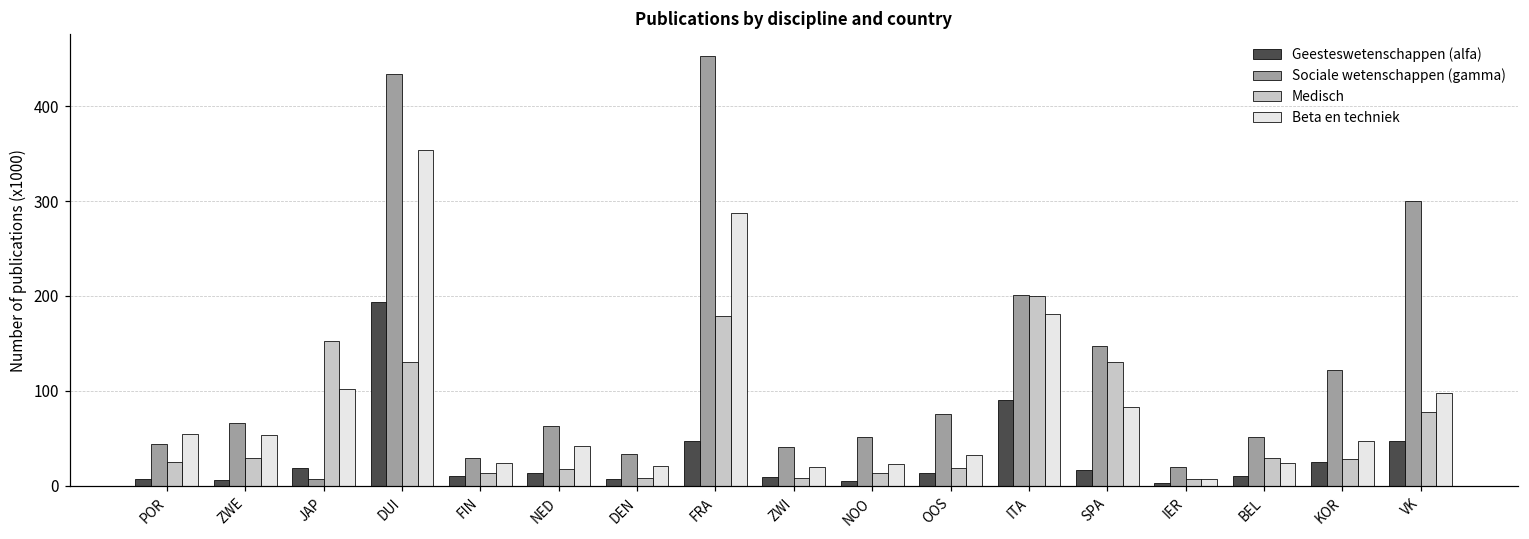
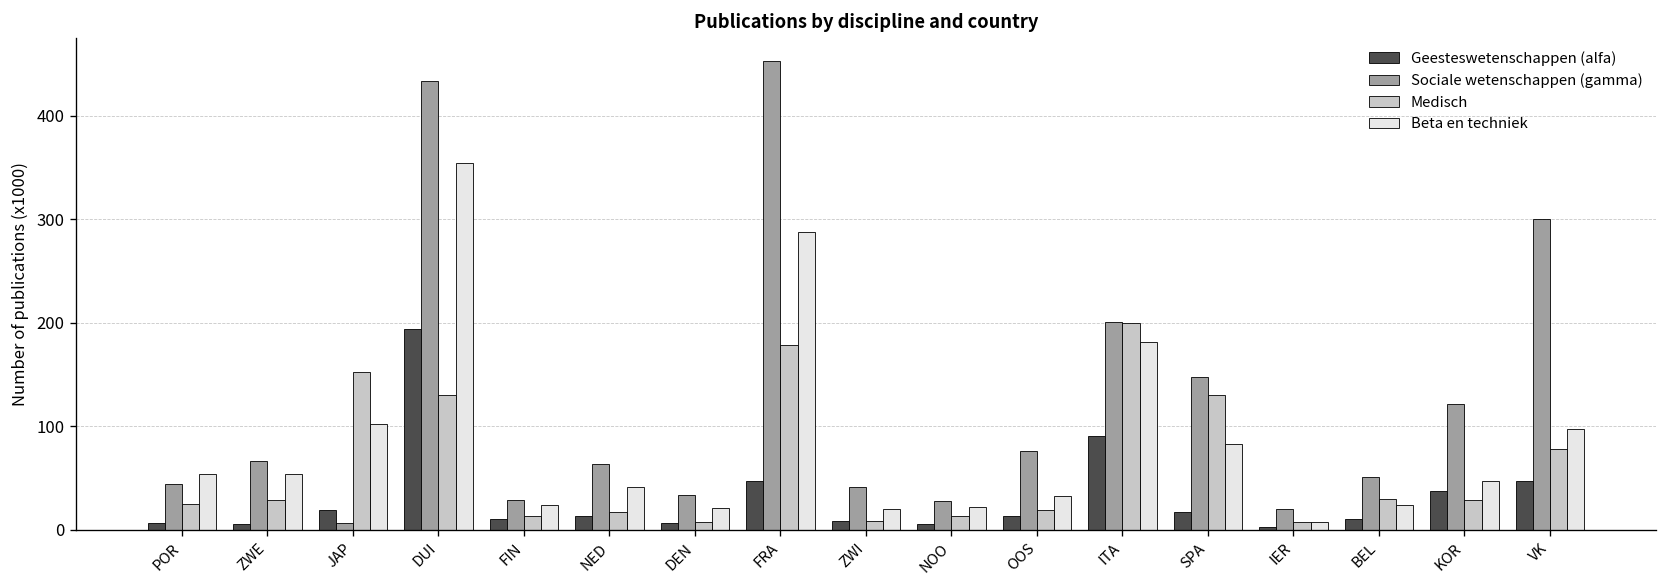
Sociale wetenschappen (gamma), NOO: 50 -> 30
Geesteswetenschappen (alfa), KOR: 20 -> 40
